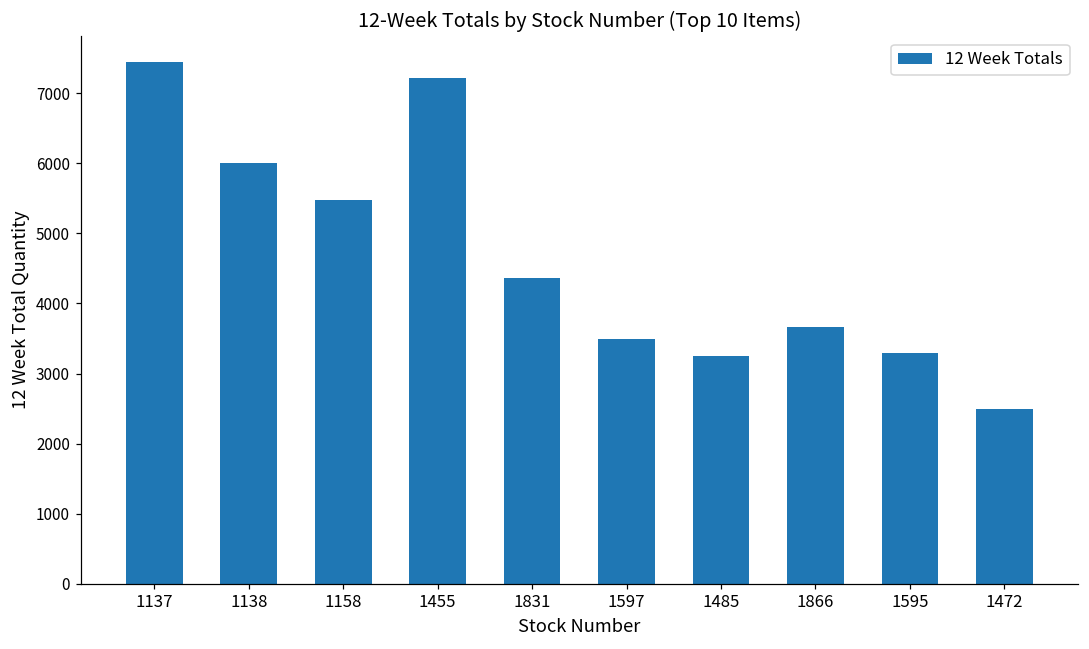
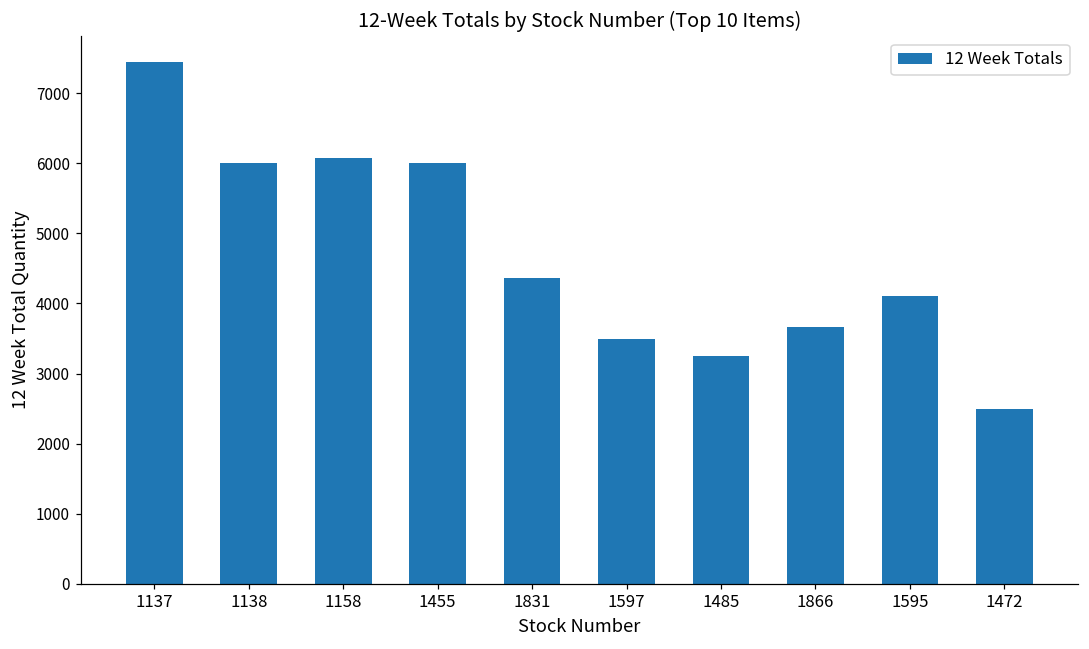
1158: 5500 -> 6100
1455: 7200 -> 6000
1595: 3300 -> 4100
